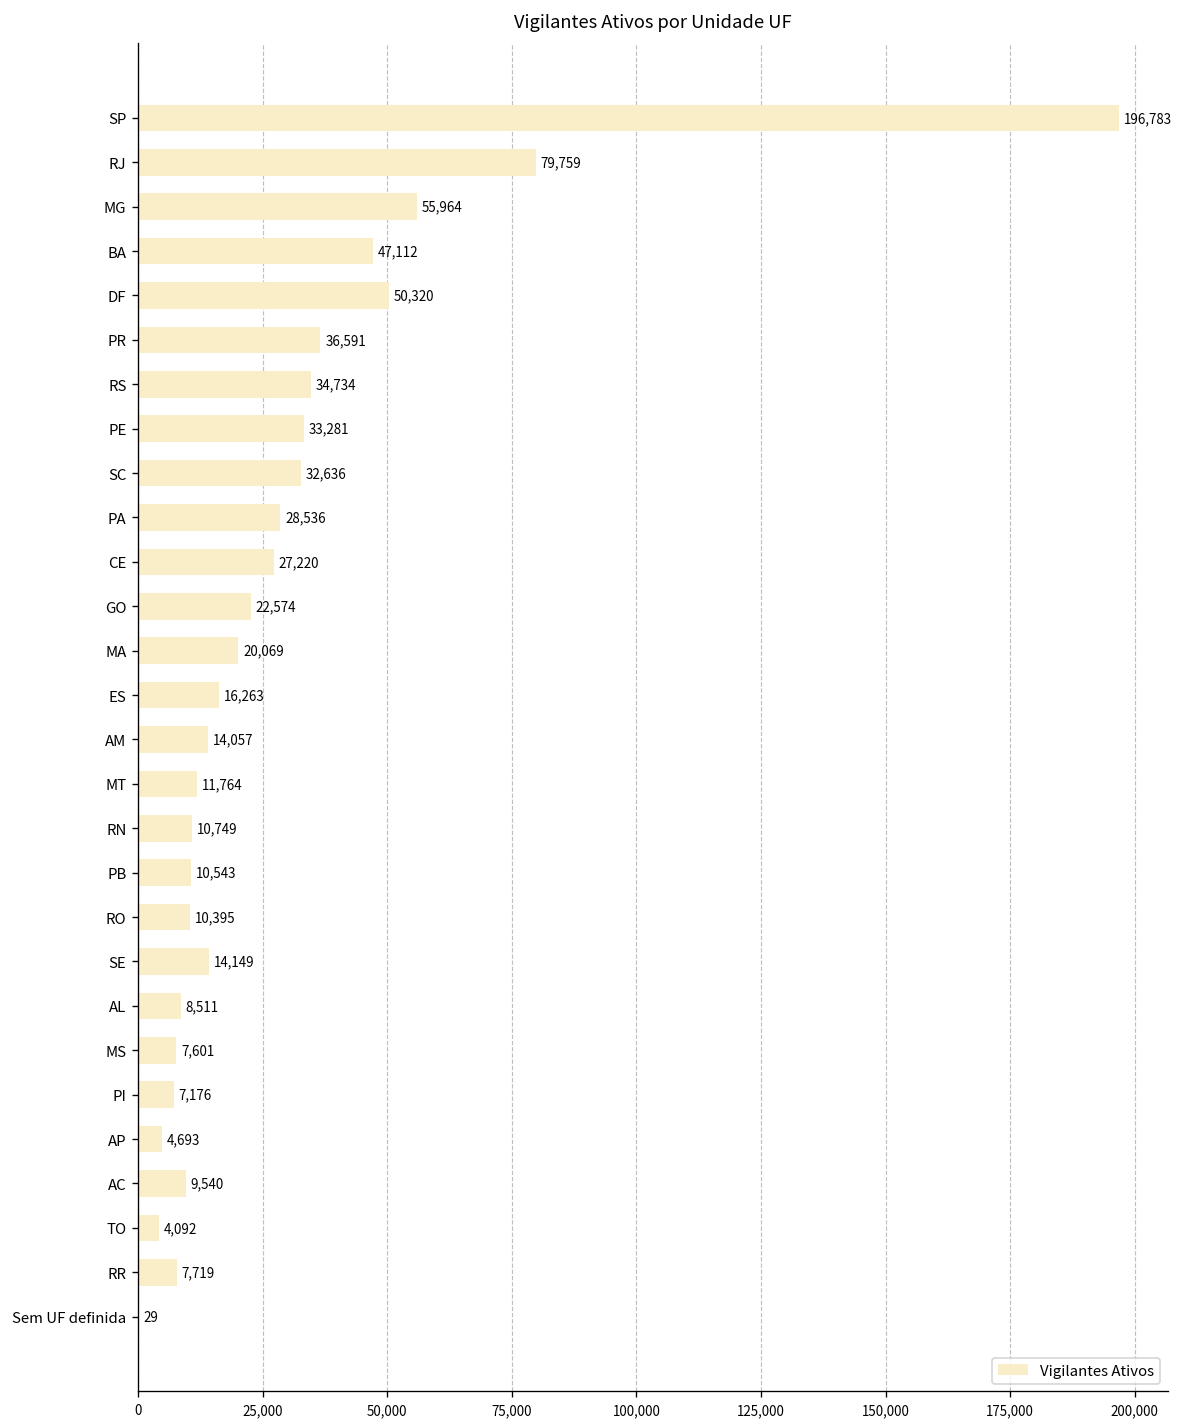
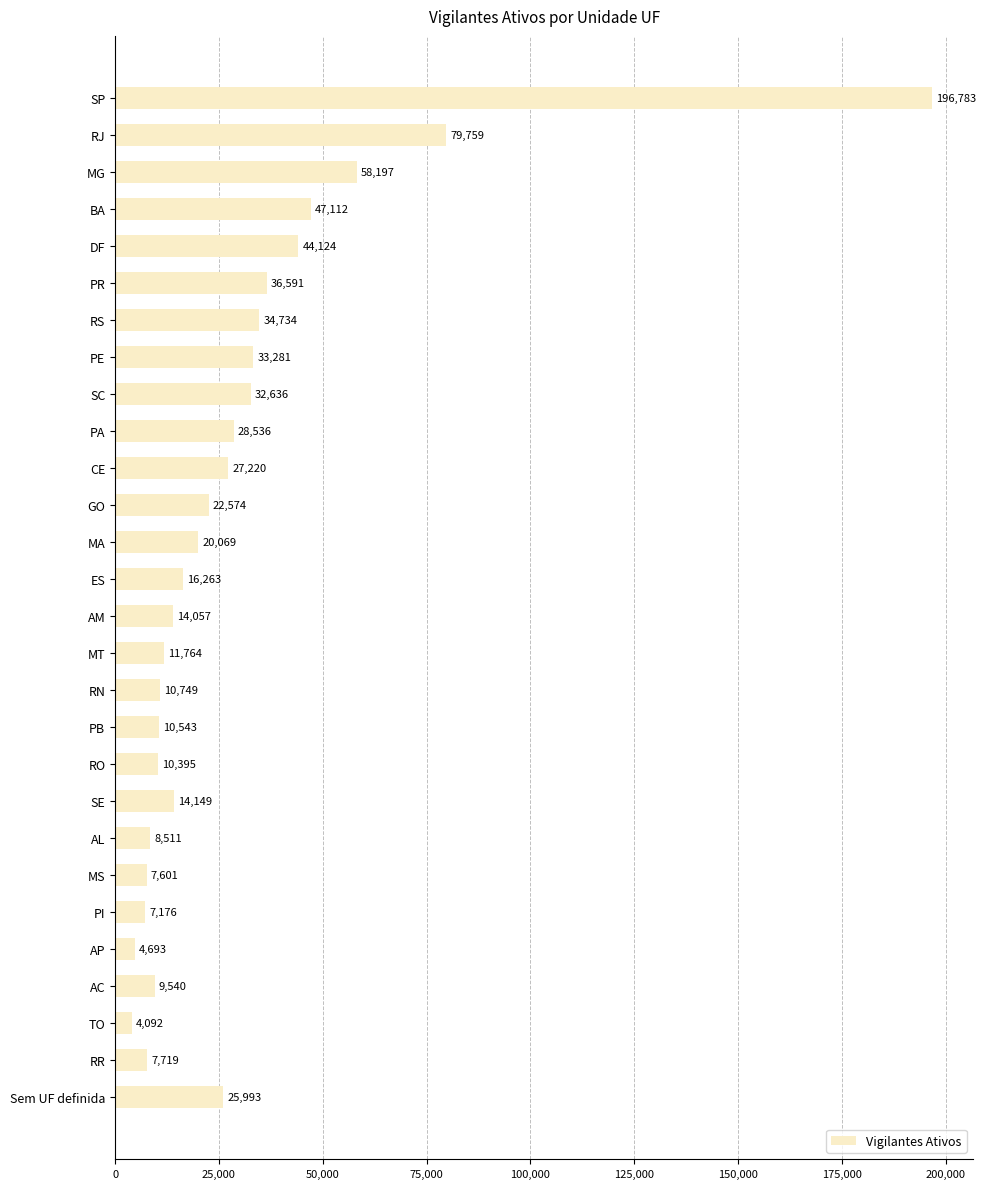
MG: 55,964 -> 58,197
DF: 50,320 -> 44,124
Sem UF definida: 29 -> 25,993
